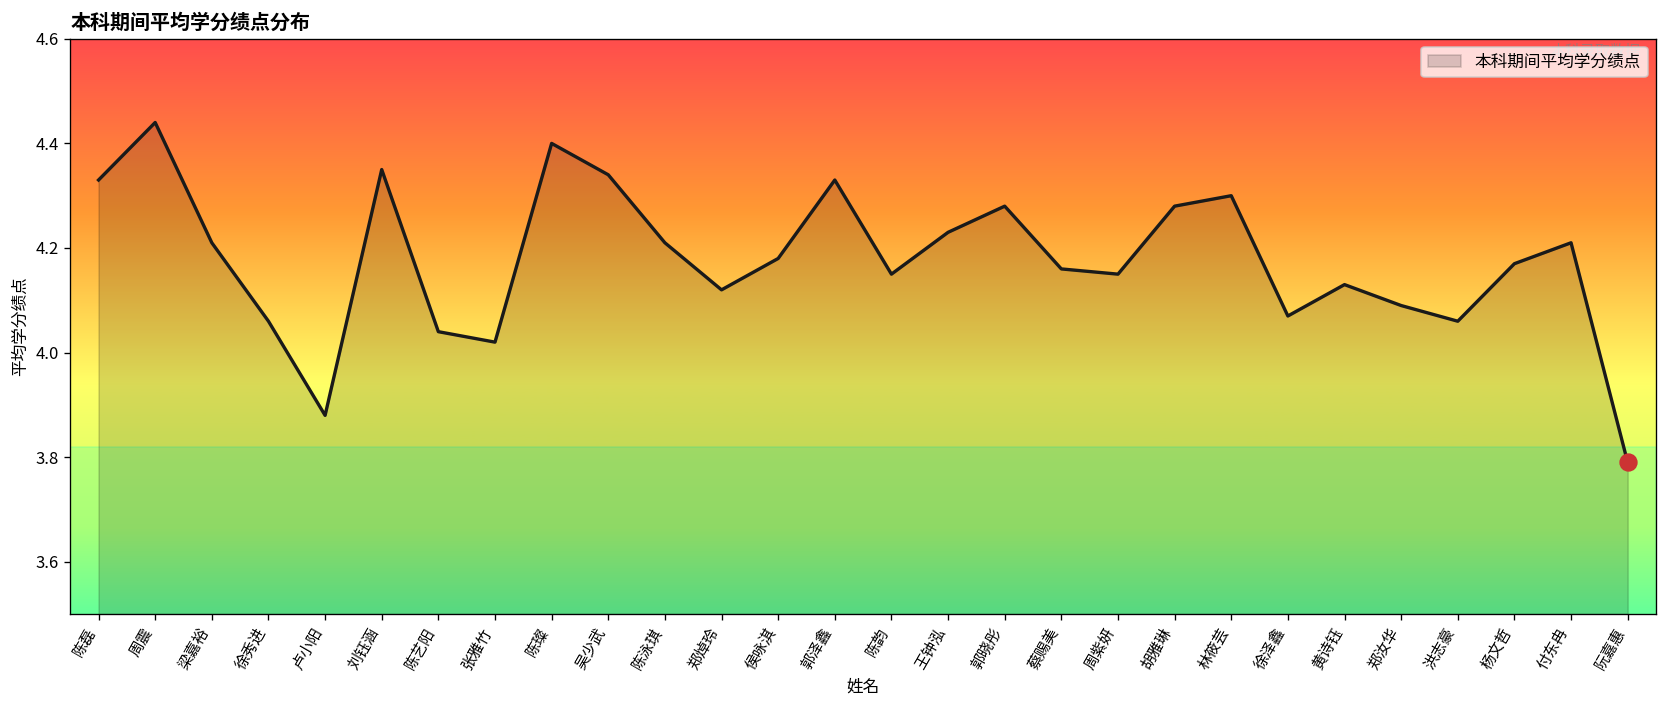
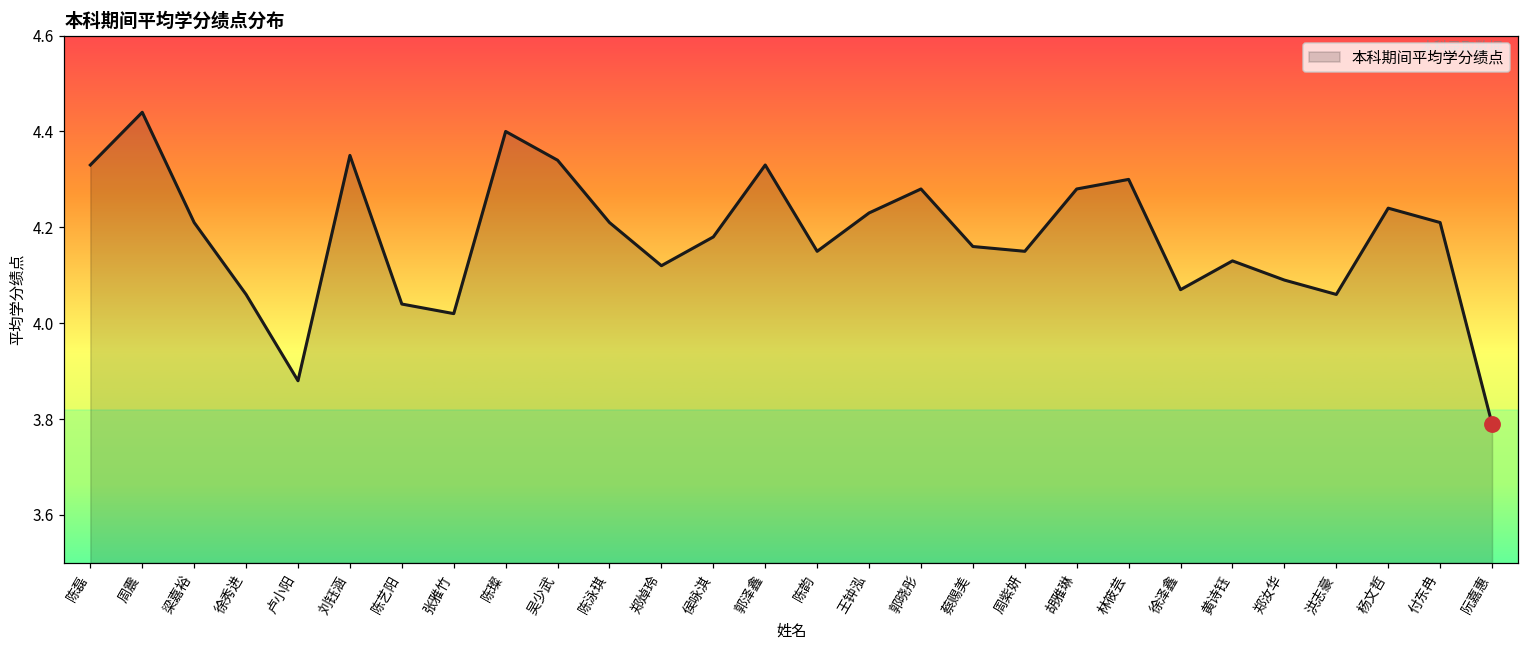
本科期间平均学分绩点, 杨文哲: 4.17 -> 4.24
